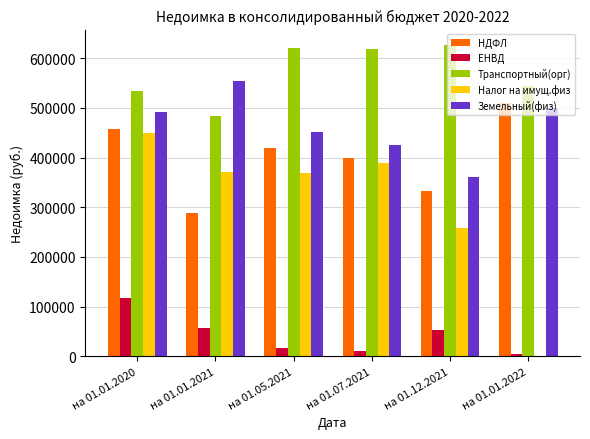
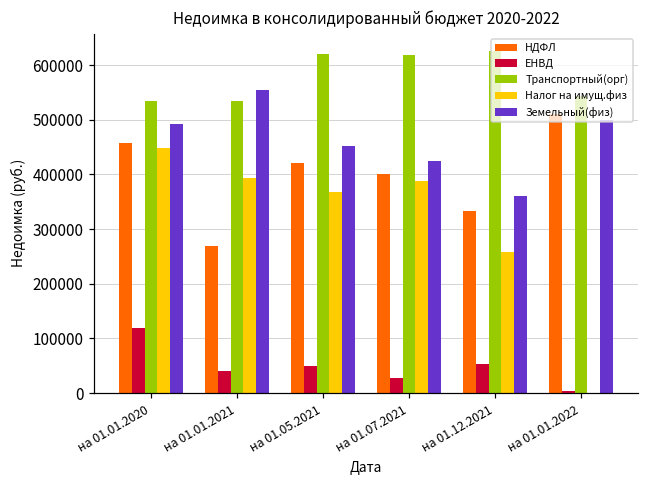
НДФЛ, на 01.01.2021: 290000 -> 270000
ЕНВД, на 01.01.2021: 60000 -> 40000
Транспортный(орг), на 01.01.2021: 480000 -> 530000
Налог на имущ.физ, на 01.01.2021: 370000 -> 390000
ЕНВД, на 01.05.2021: 20000 -> 50000
ЕНВД, на 01.07.2021: 10000 -> 30000
